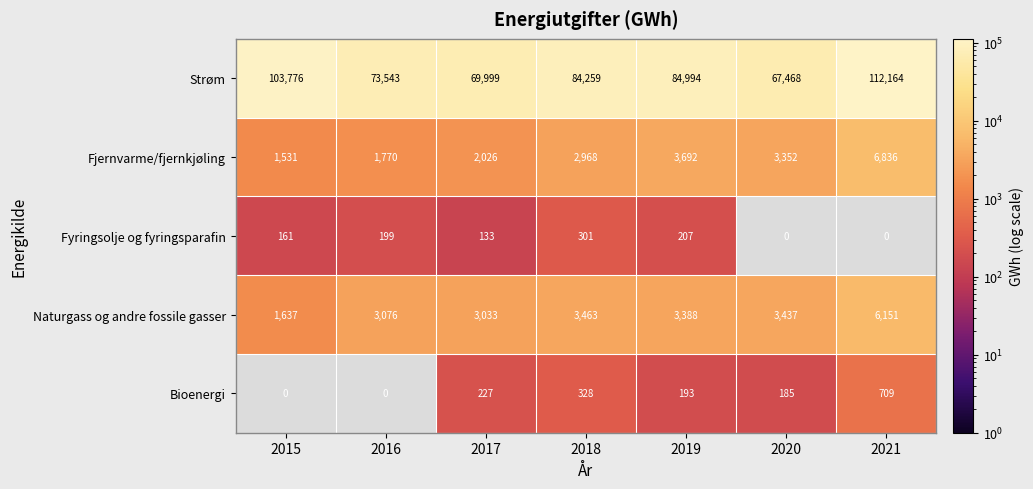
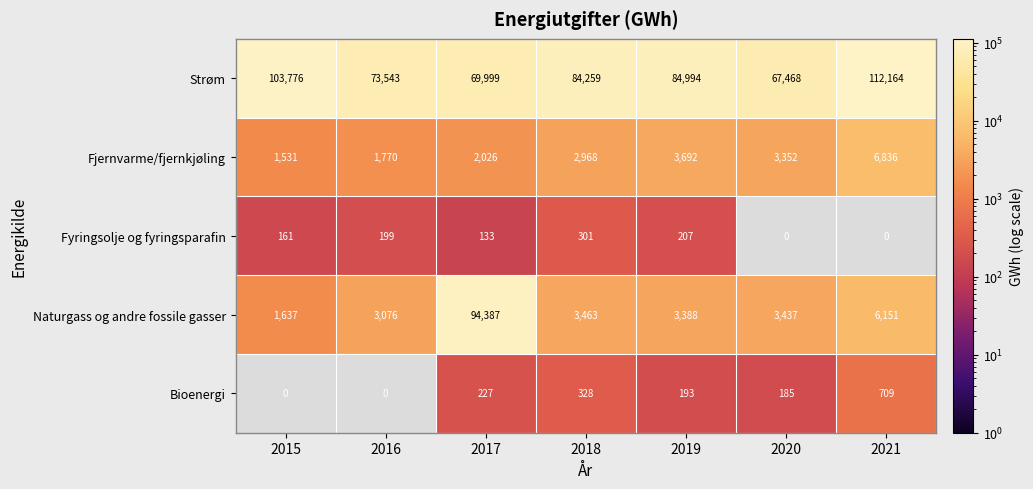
Naturgass og andre fossile gasser, 2017: 3,033 -> 94,387
